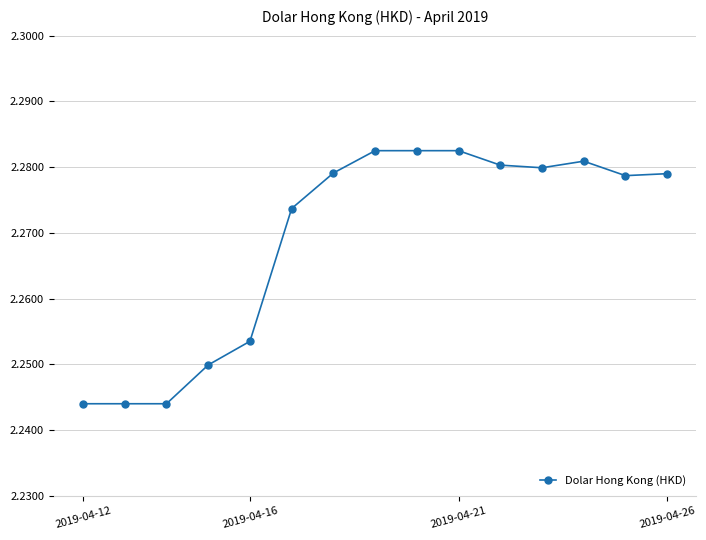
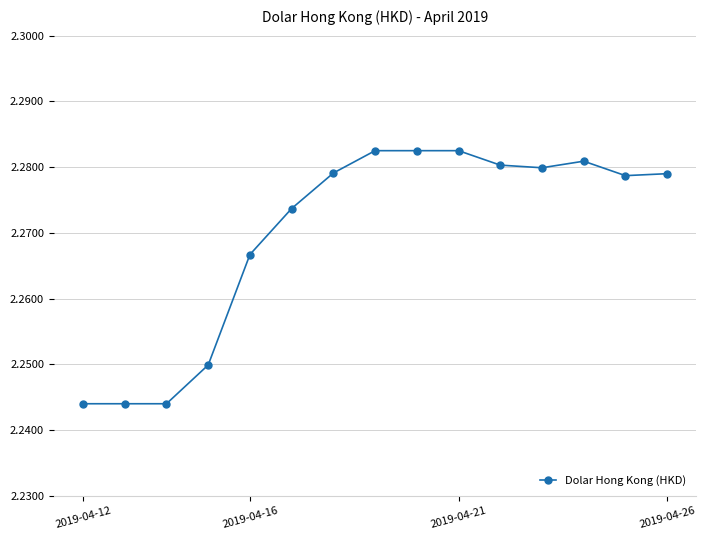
2019-04-16: 2.254 -> 2.267
